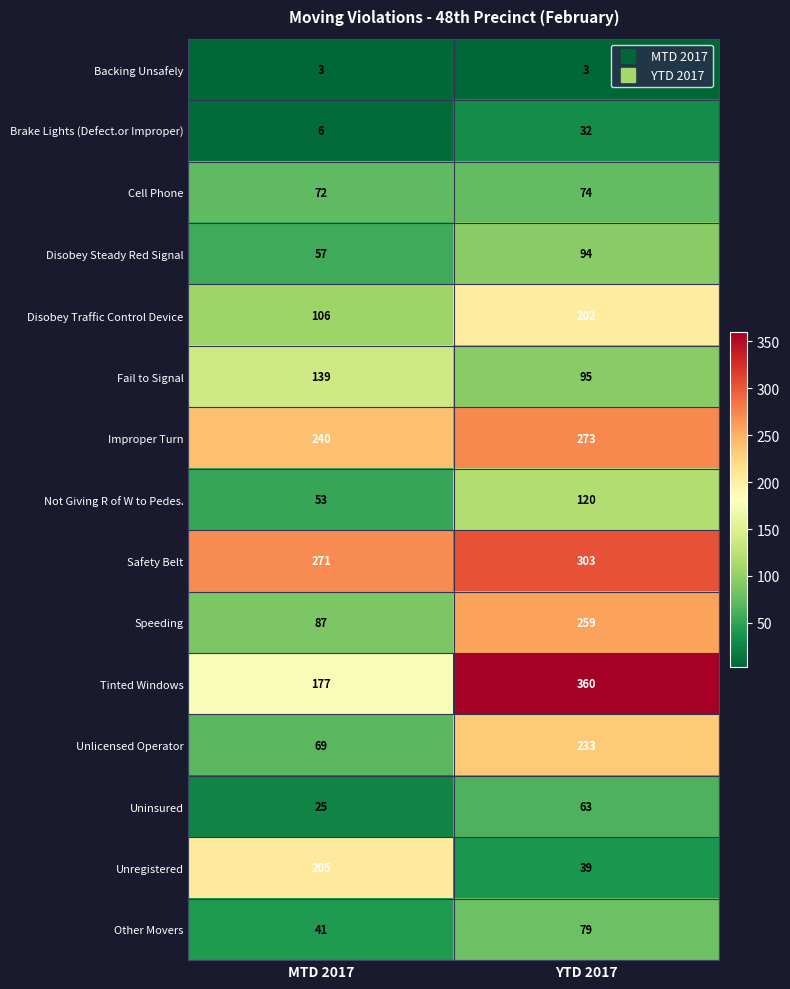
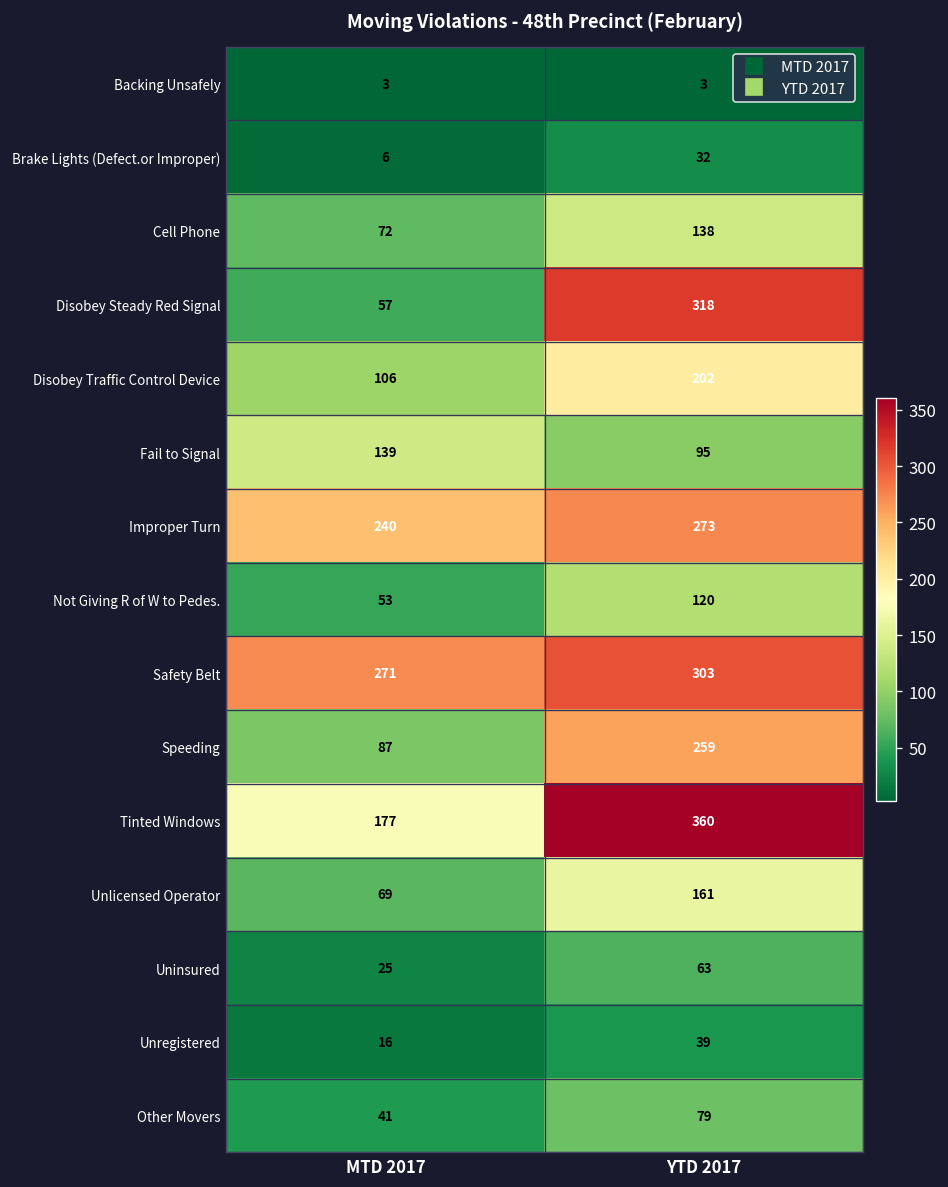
Cell Phone, YTD 2017: 74 -> 138
Disobey Steady Red Signal, YTD 2017: 94 -> 318
Unlicensed Operator, YTD 2017: 233 -> 161
Unregistered, MTD 2017: 205 -> 16
